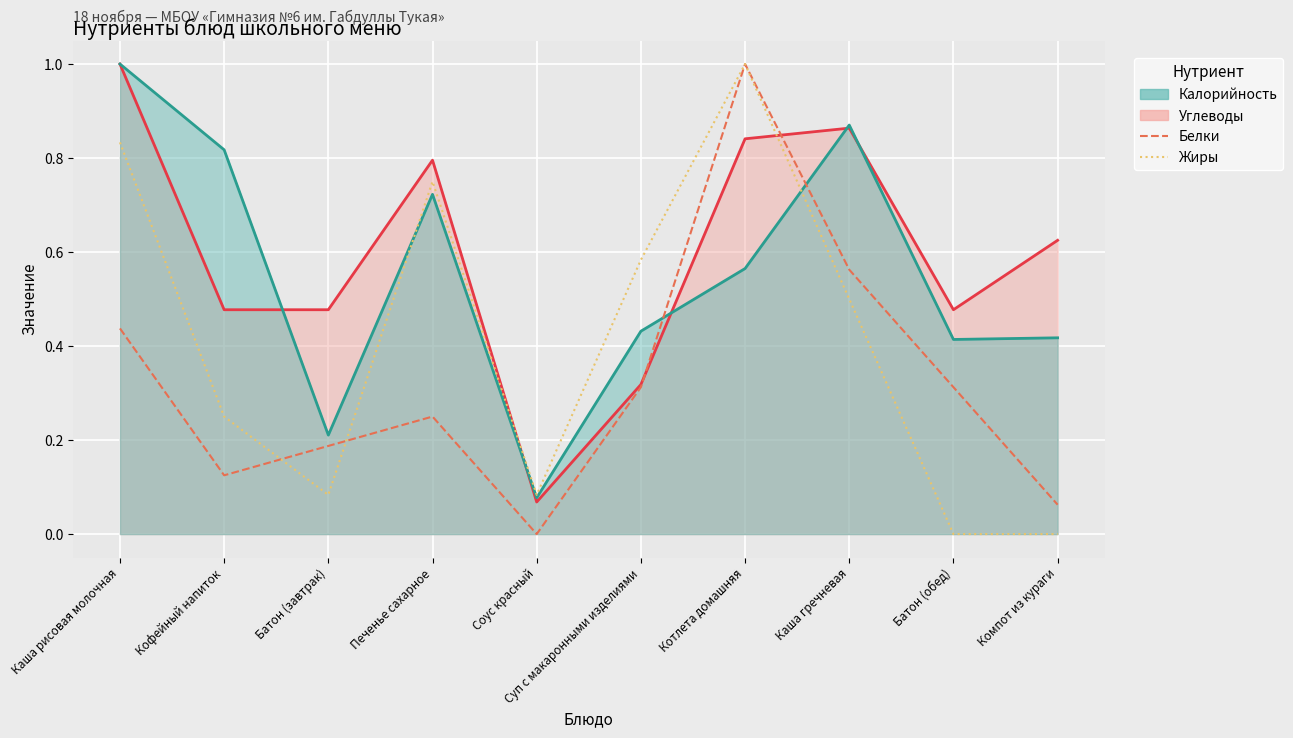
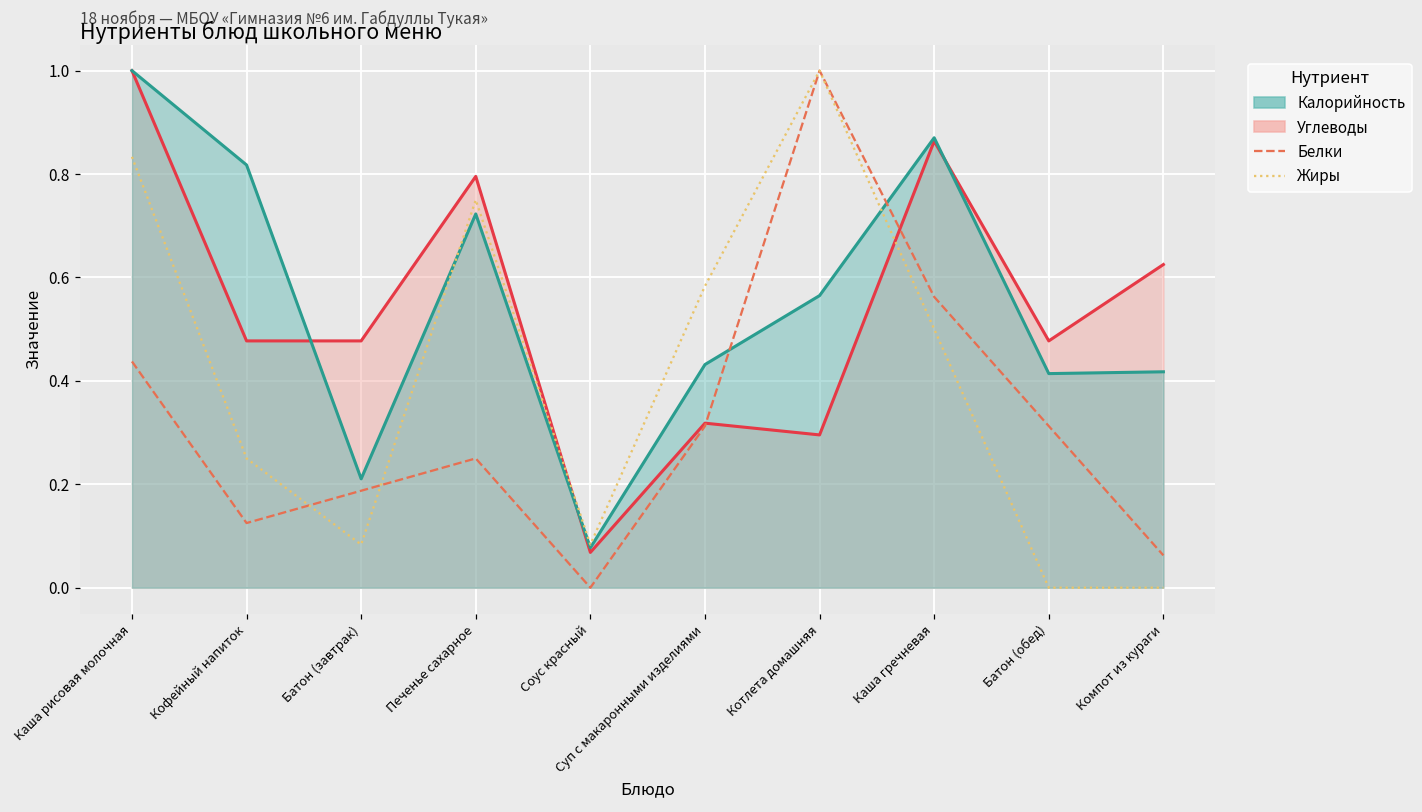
Углеводы, Котлета домашняя: 0.84 -> 0.30
